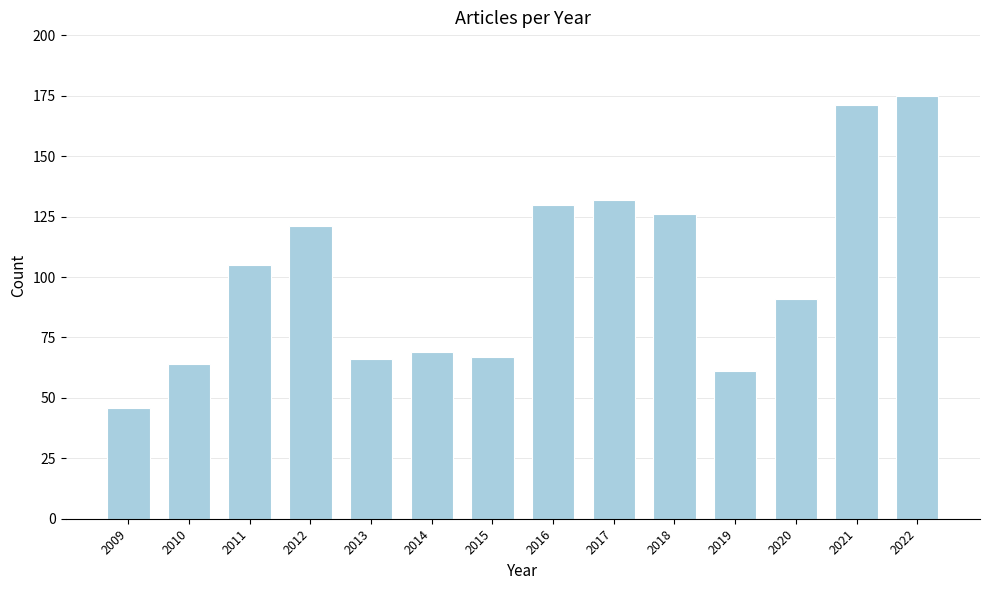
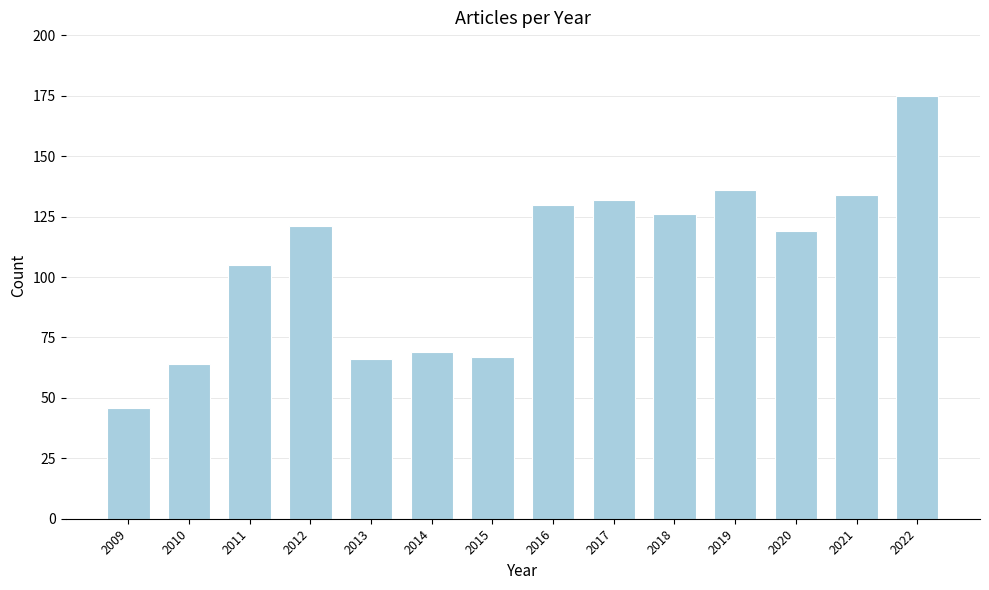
2019: 61 -> 136
2020: 91 -> 119
2021: 171 -> 134
